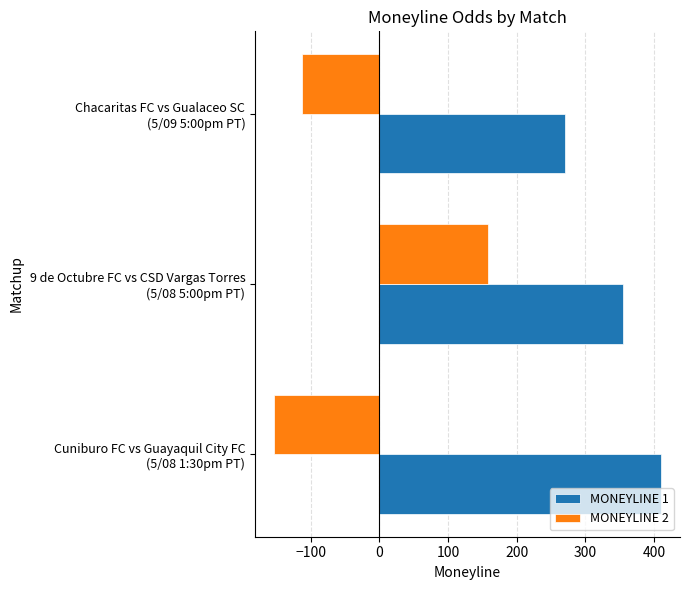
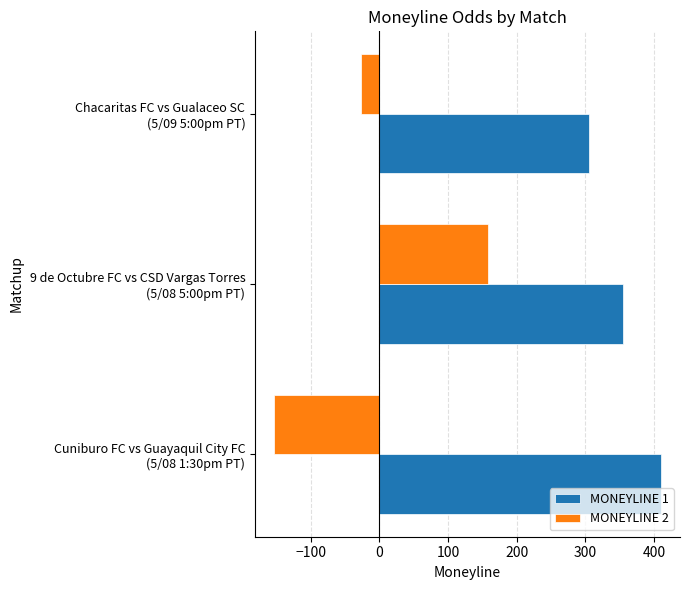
MONEYLINE 2, Chacaritas FC vs Gualaceo SC (5/09 5:00pm PT): -110 -> -30
MONEYLINE 1, Chacaritas FC vs Gualaceo SC (5/09 5:00pm PT): 270 -> 310
